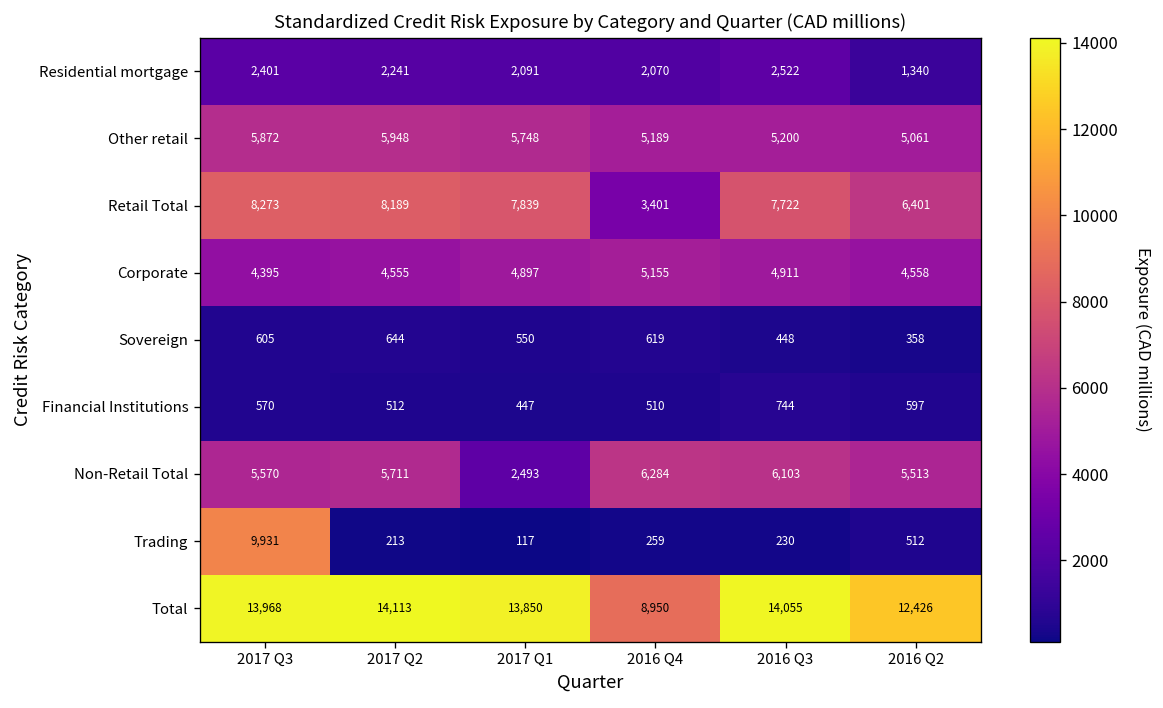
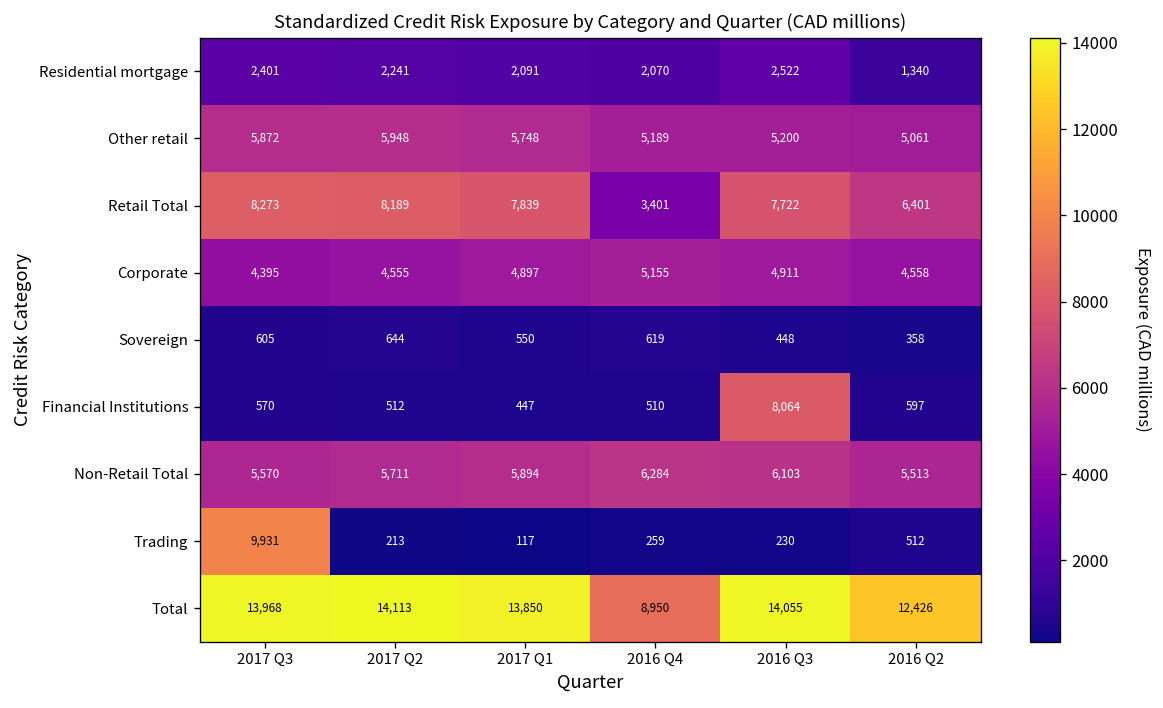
Financial Institutions, 2016 Q3: 744 -> 8,064
Non-Retail Total, 2017 Q1: 2,493 -> 5,894
